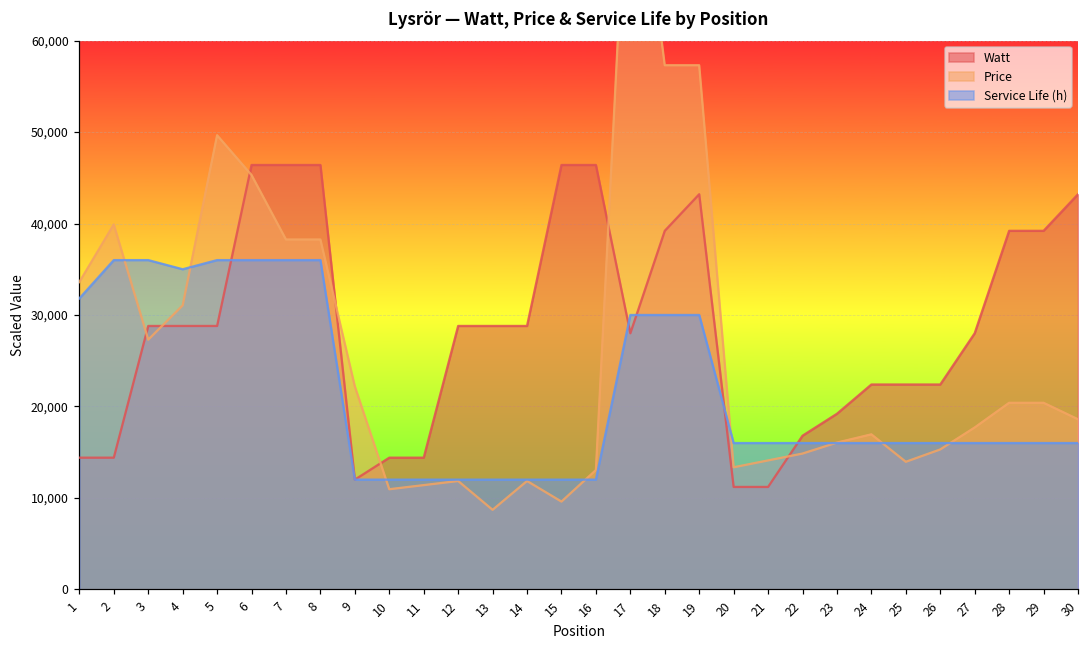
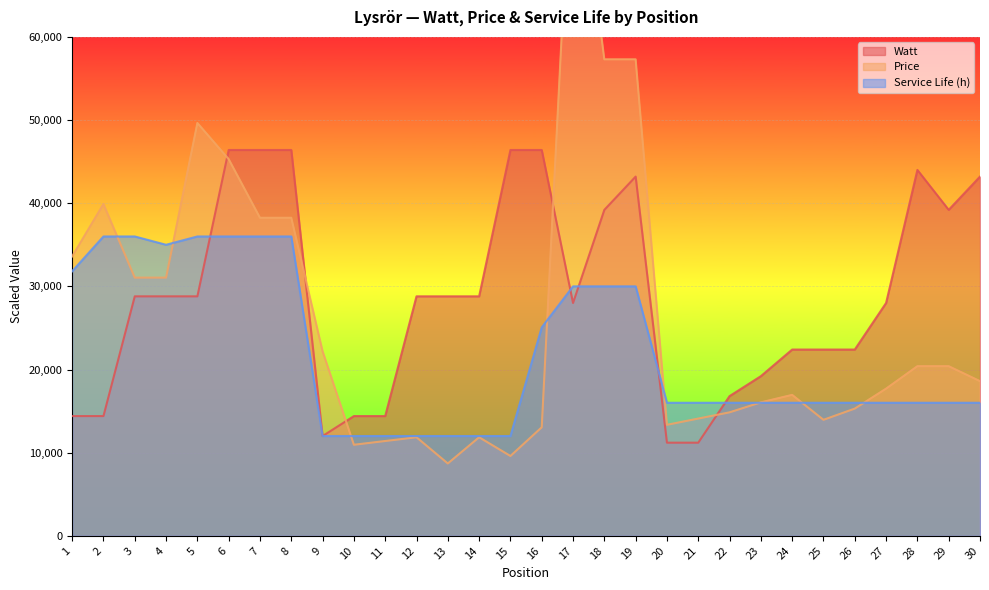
Price, 3: 27,000 -> 31,000
Service Life (h), 16: 12,000 -> 25,000
Watt, 28: 39,000 -> 44,000
